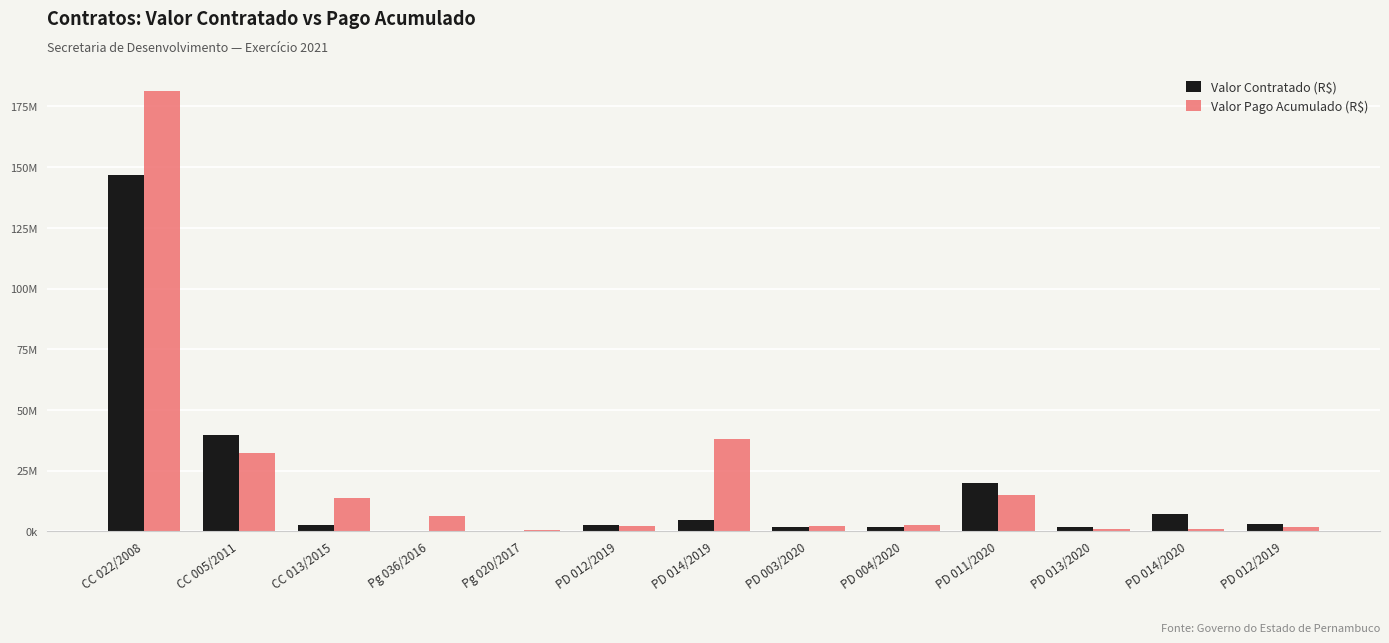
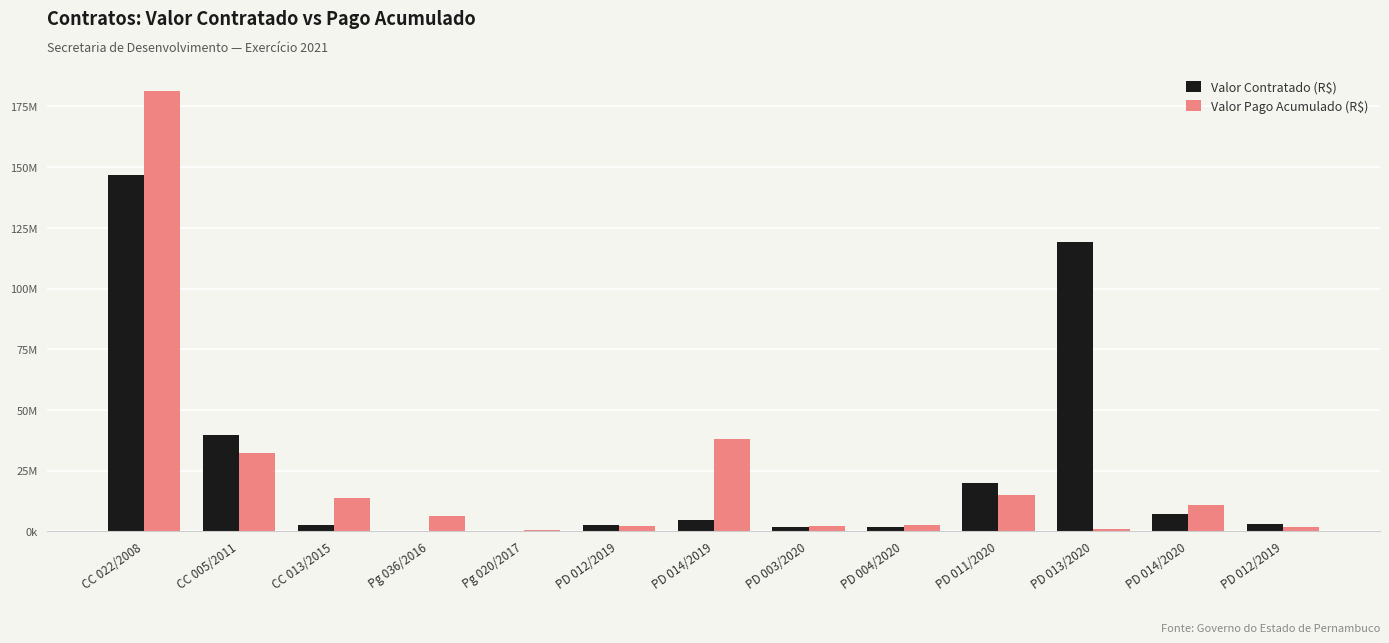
Valor Contratado (R$), PD 013/2020: 2000000 -> 119000000
Valor Pago Acumulado (R$), PD 014/2020: 1000000 -> 11000000
